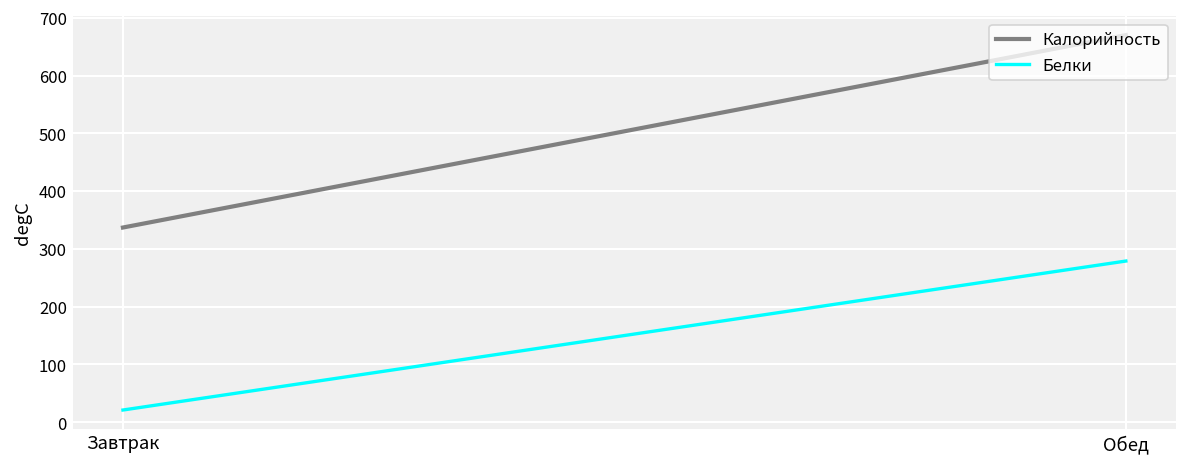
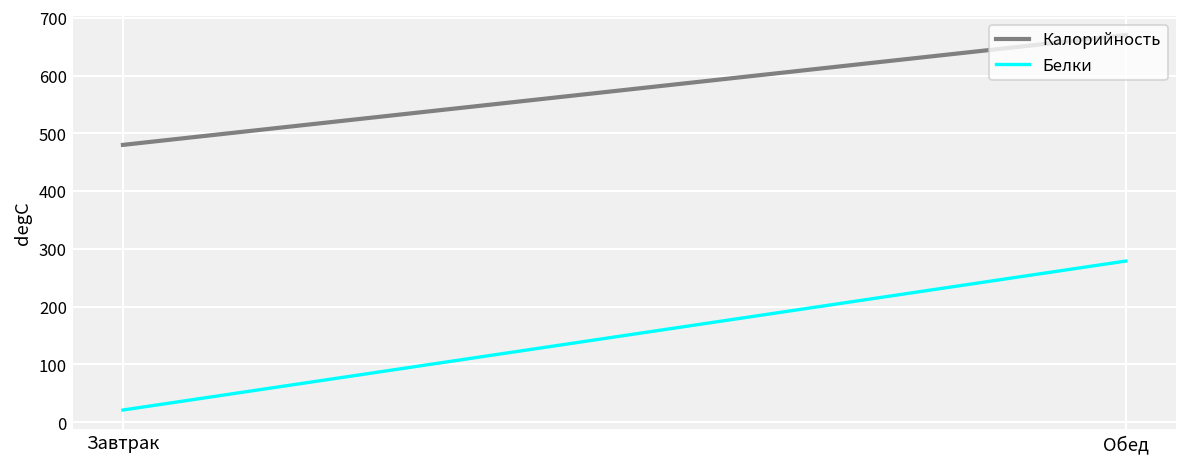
Калорийность, Завтрак: 340 -> 480
